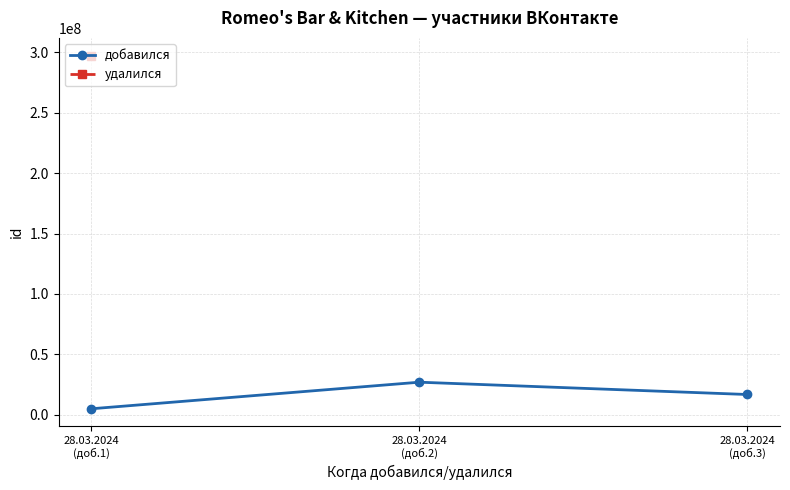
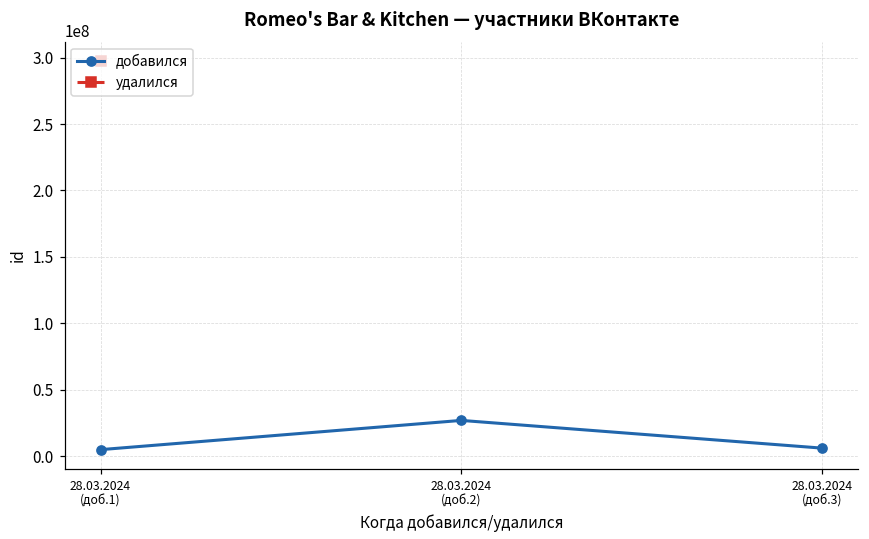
добавился, 28.03.2024 (доб.3): 17000000 -> 6000000
